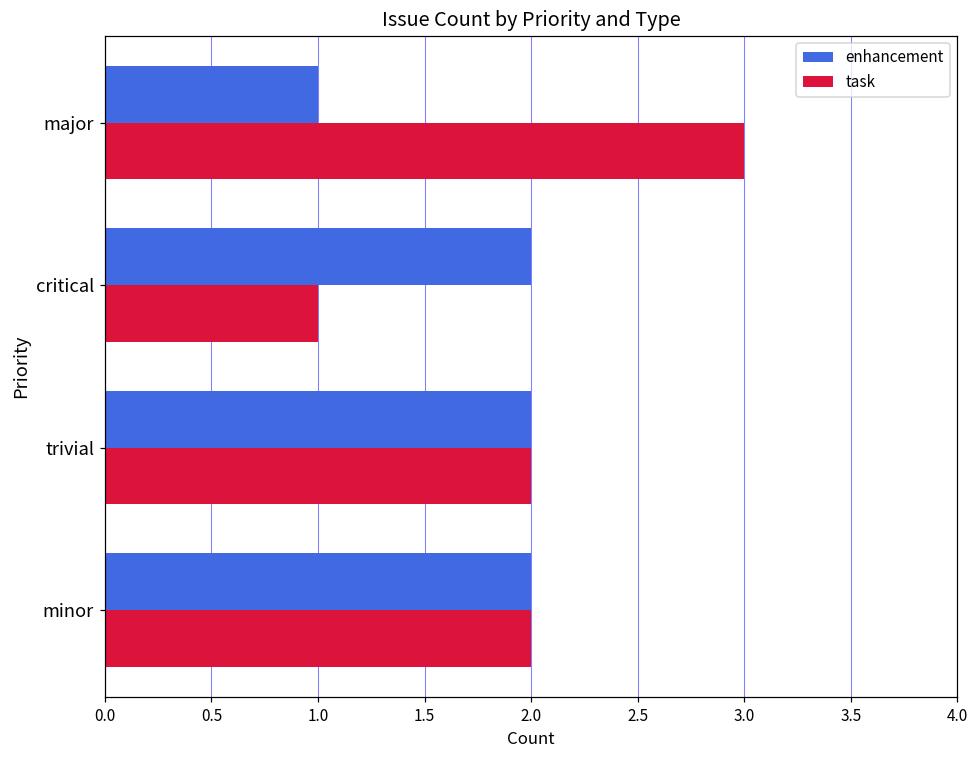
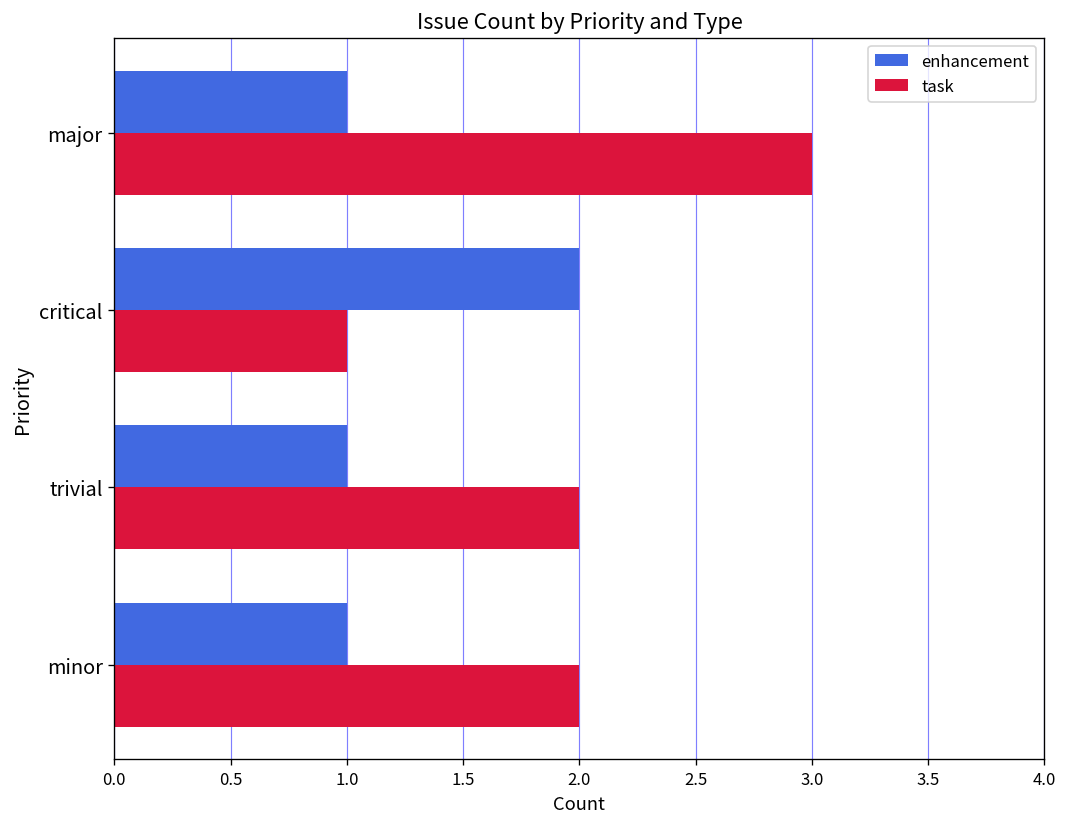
enhancement, trivial: 2 -> 1
enhancement, minor: 2 -> 1
